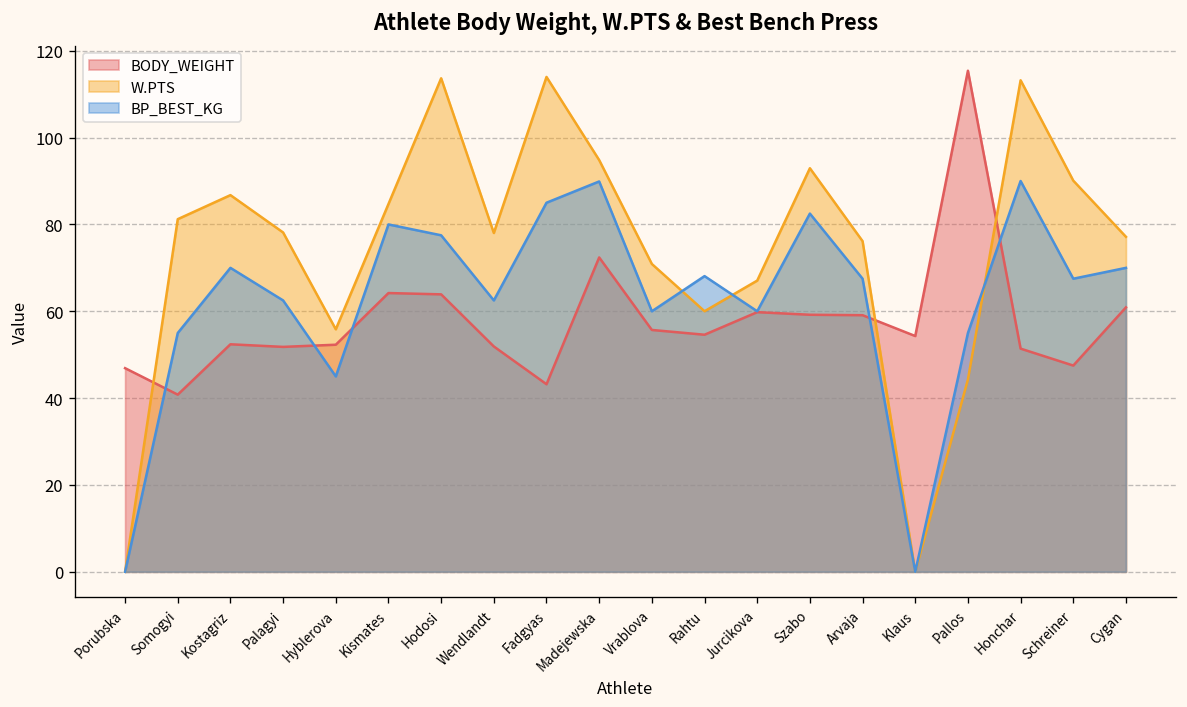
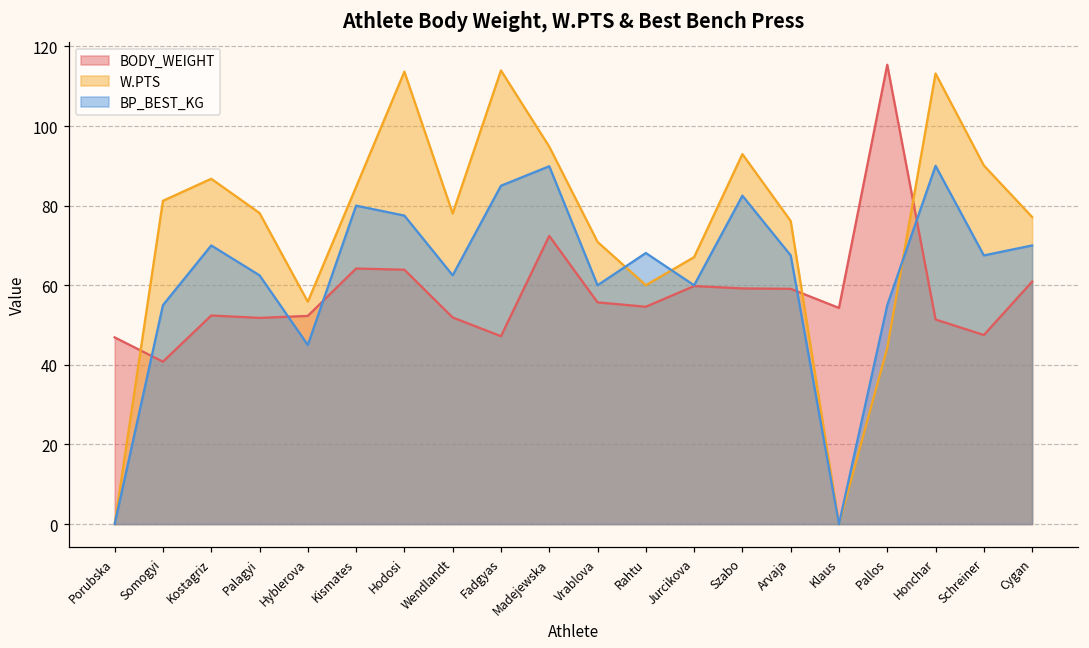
BODY_WEIGHT, Fadgyas: 43 -> 47
